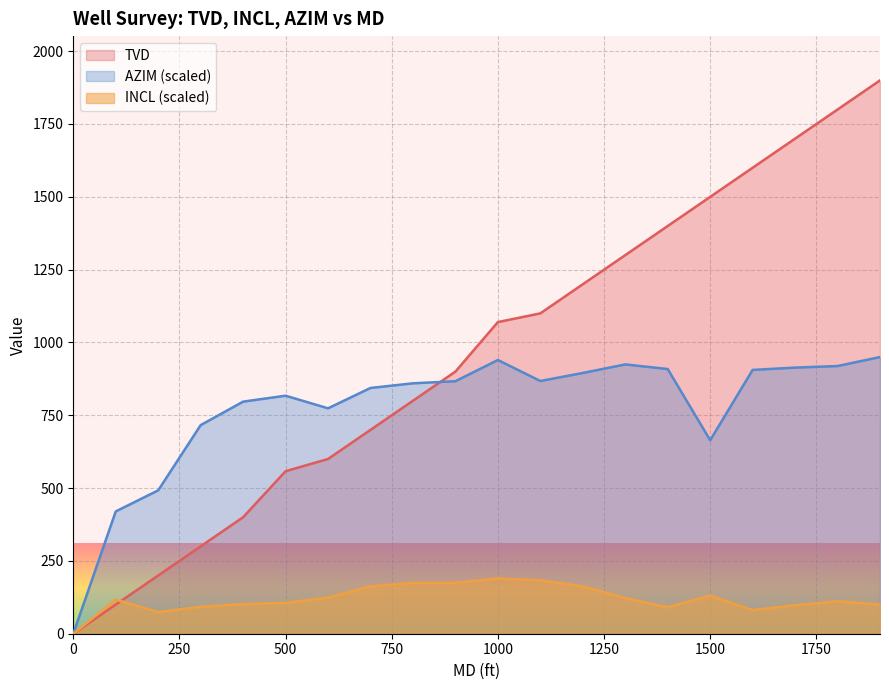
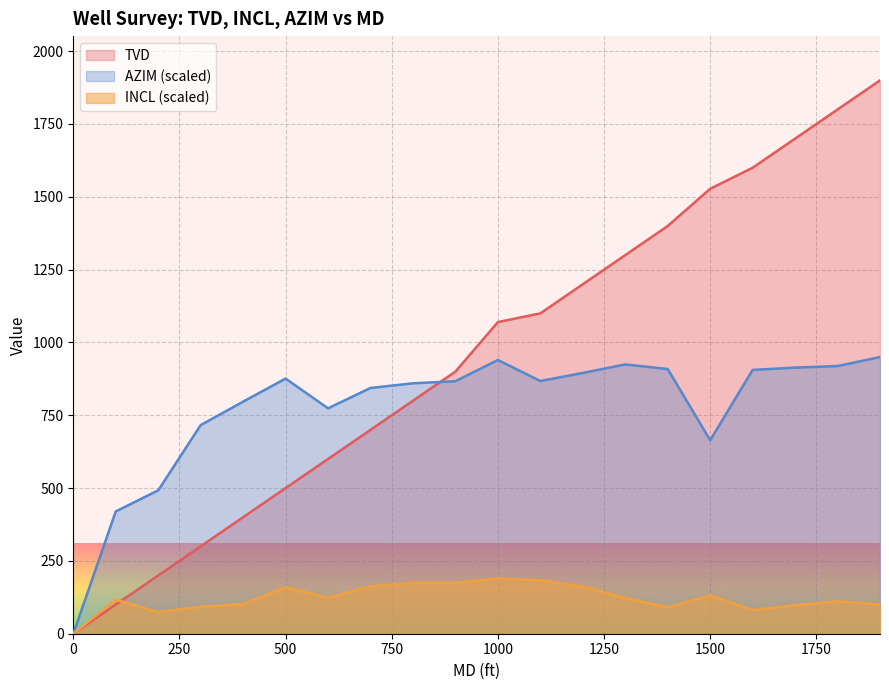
TVD, 500: 560 -> 500
AZIM (scaled), 500: 820 -> 880
INCL (scaled), 500: 110 -> 160
TVD, 1500: 1500 -> 1530
